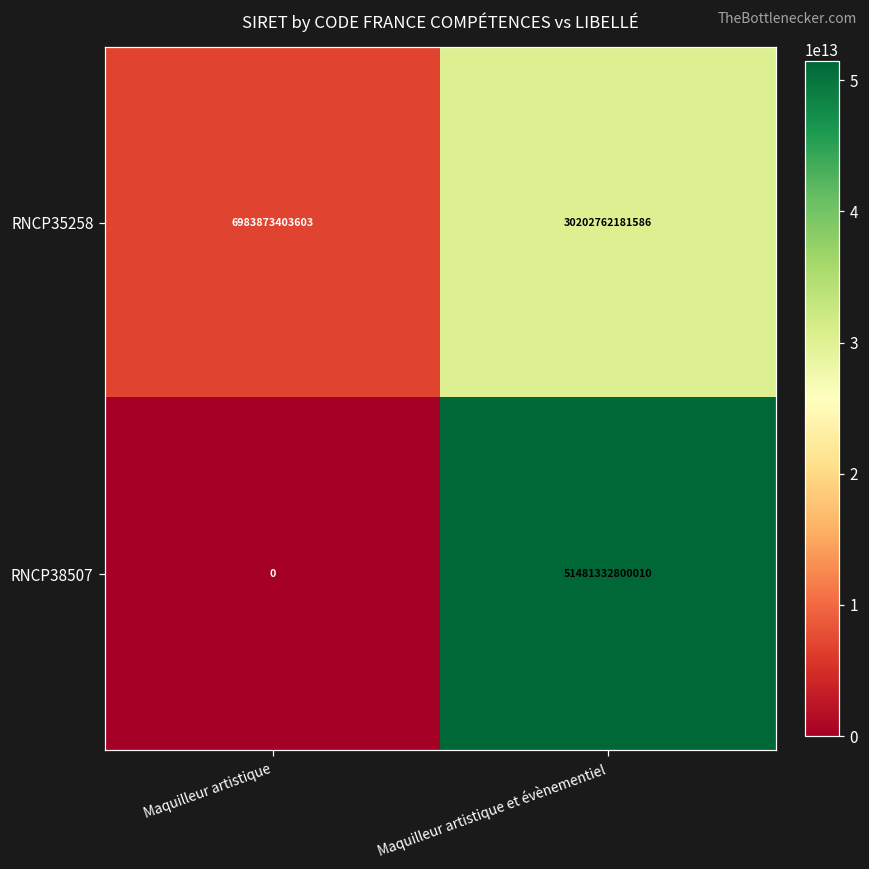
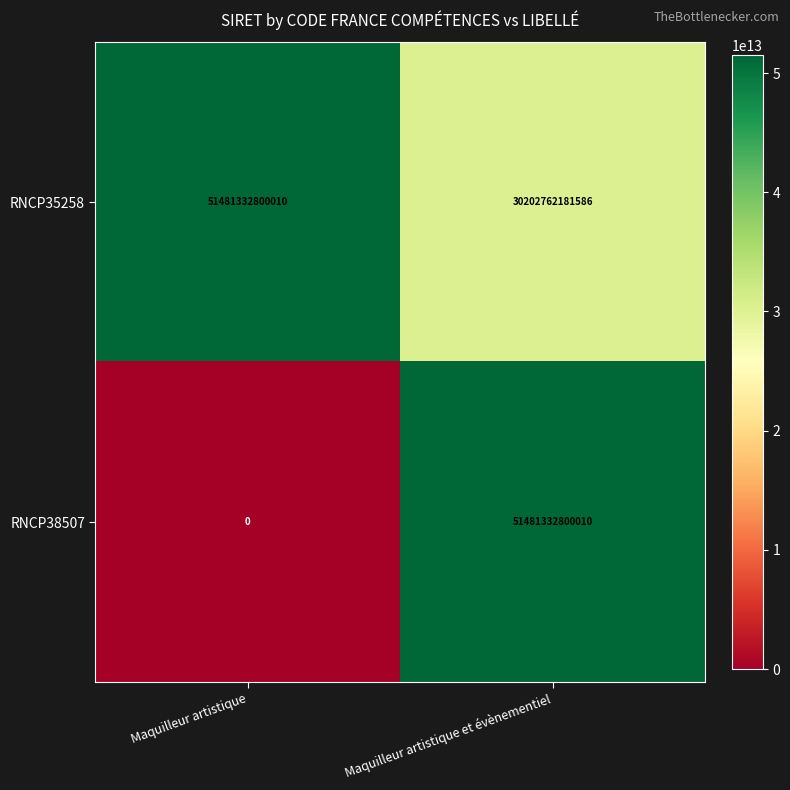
RNCP35258, Maquilleur artistique: 6983873403603 -> 51481332800010
